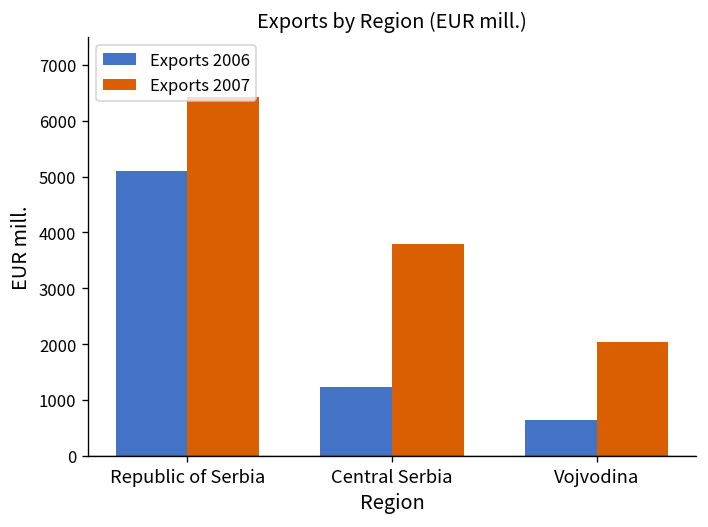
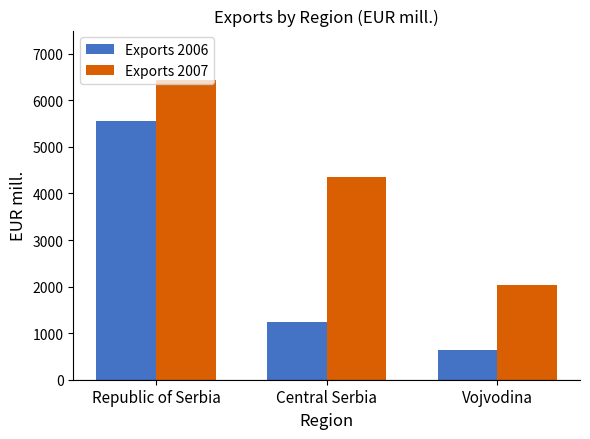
Exports 2006, Republic of Serbia: 5100 -> 5600
Exports 2007, Central Serbia: 3800 -> 4300
